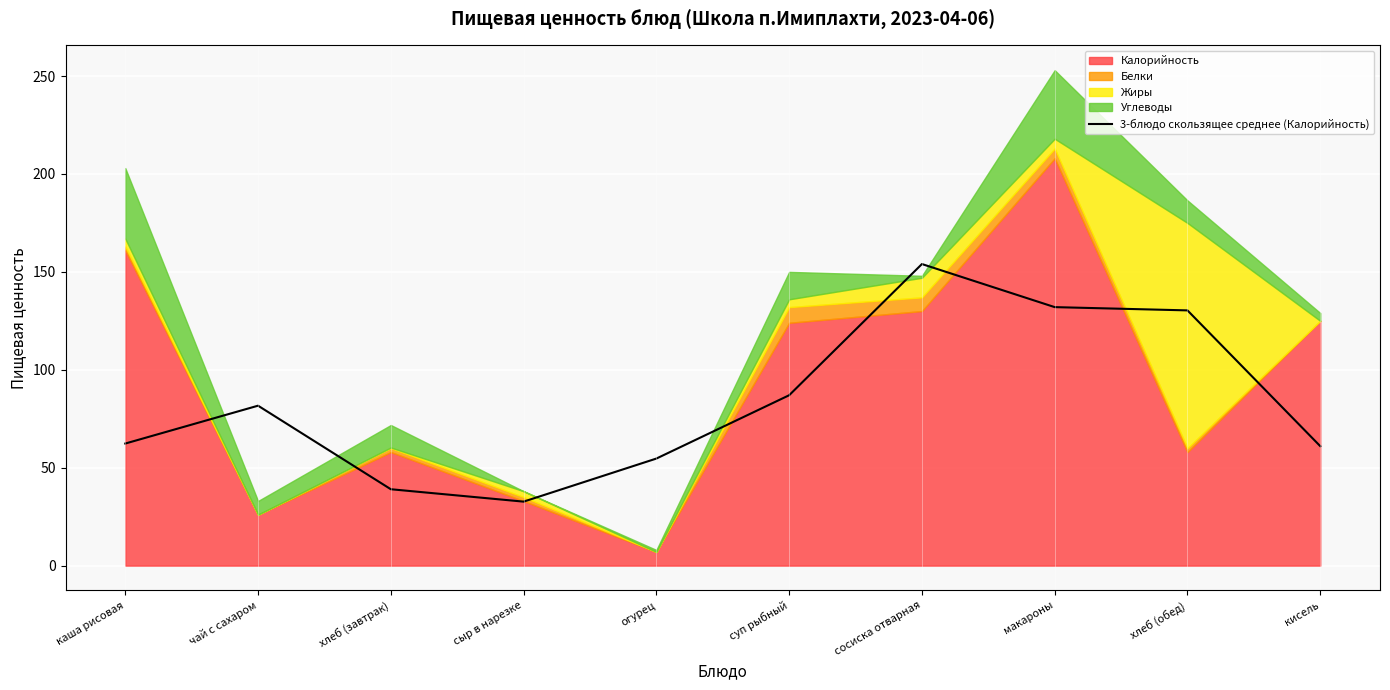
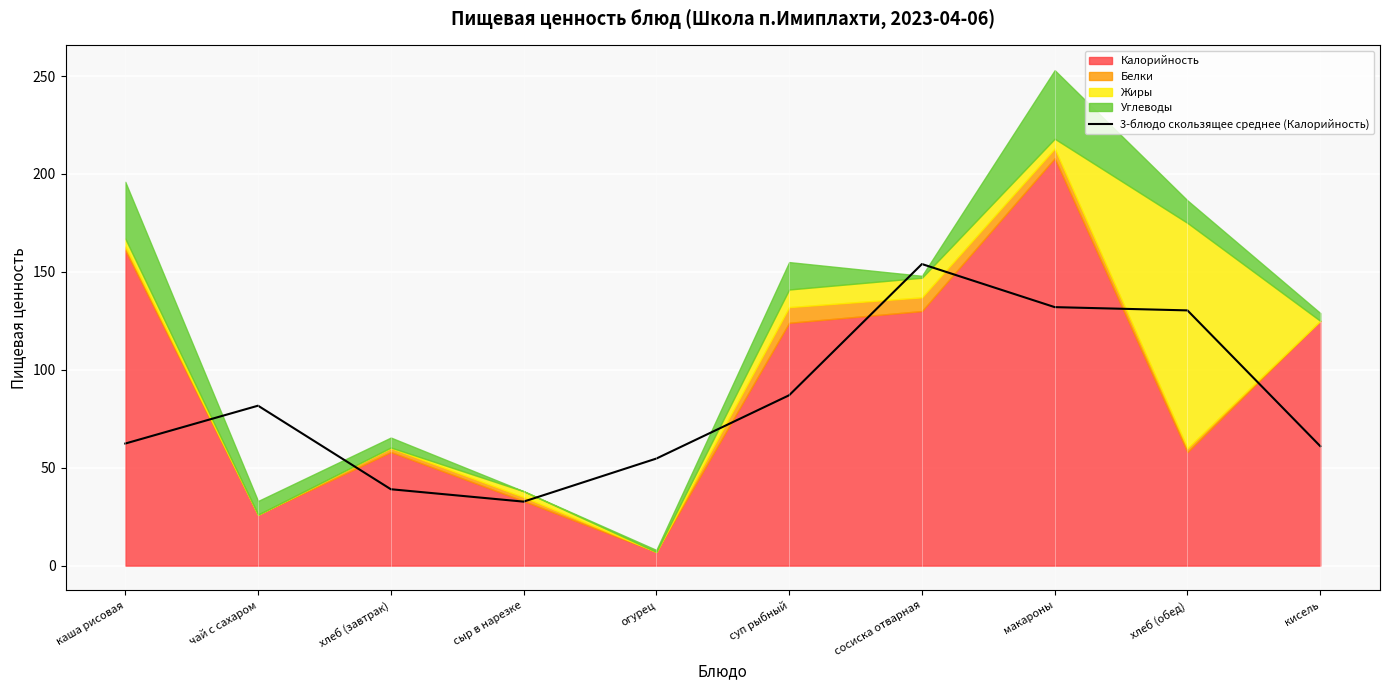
Углеводы, каша рисовая: 36 -> 29
Углеводы, хлеб (завтрак): 12 -> 5
Жиры, суп рыбный: 4 -> 9
